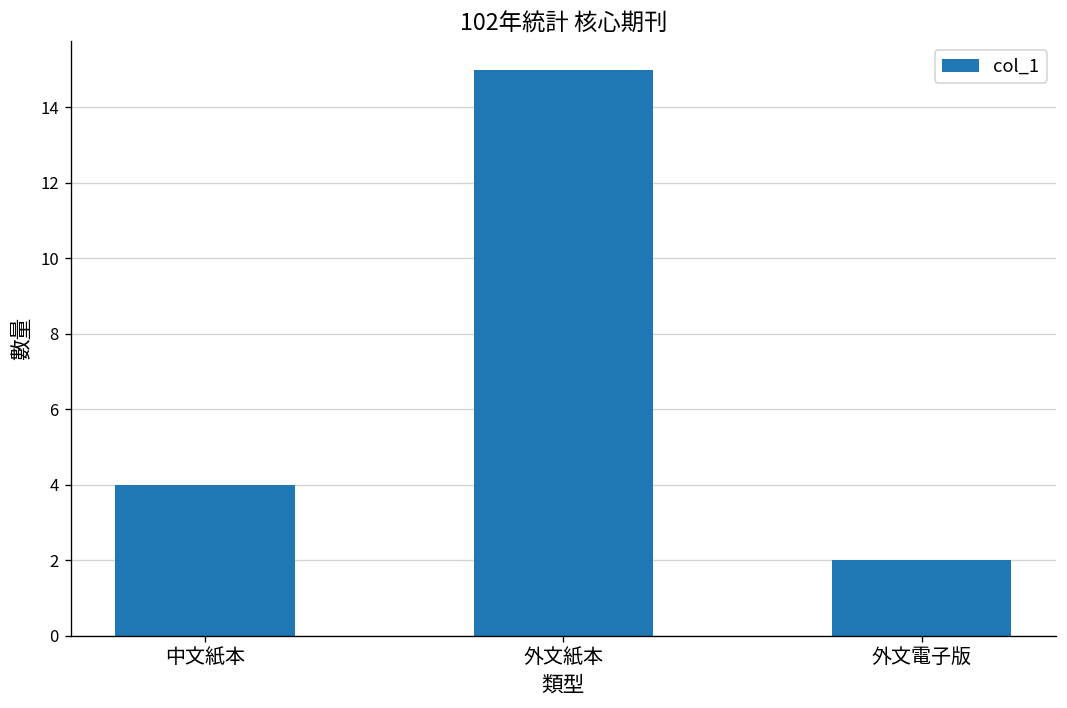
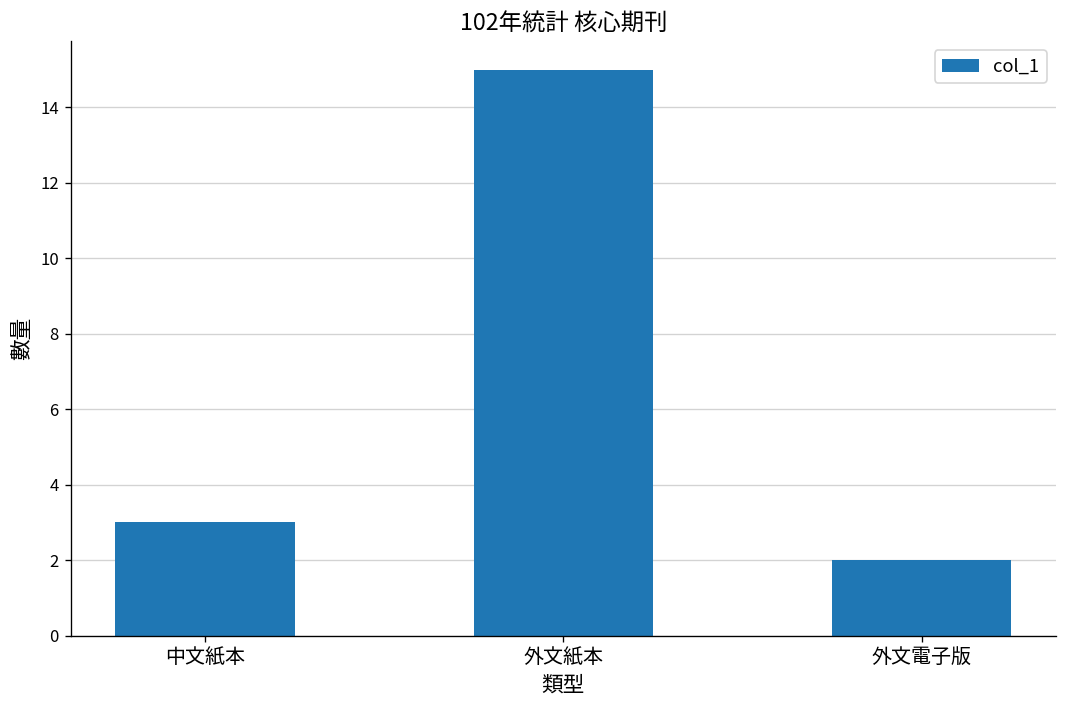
中文紙本: 4 -> 3
